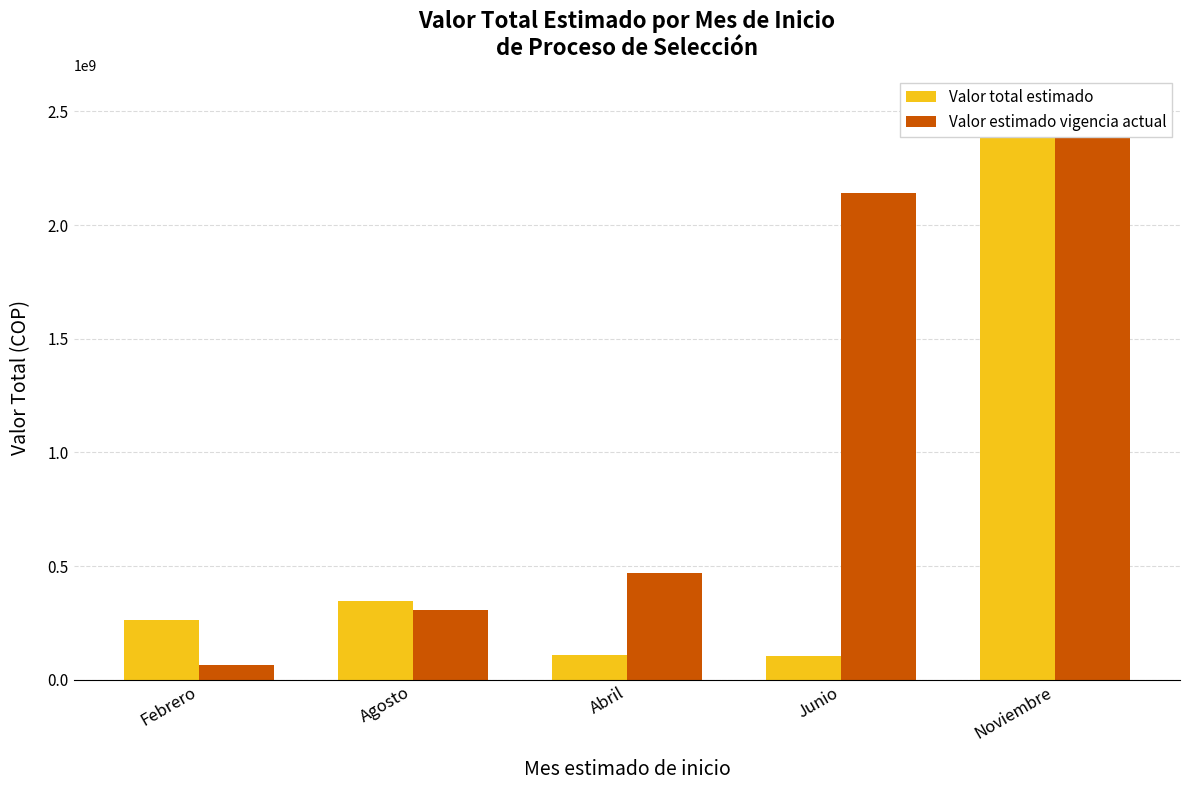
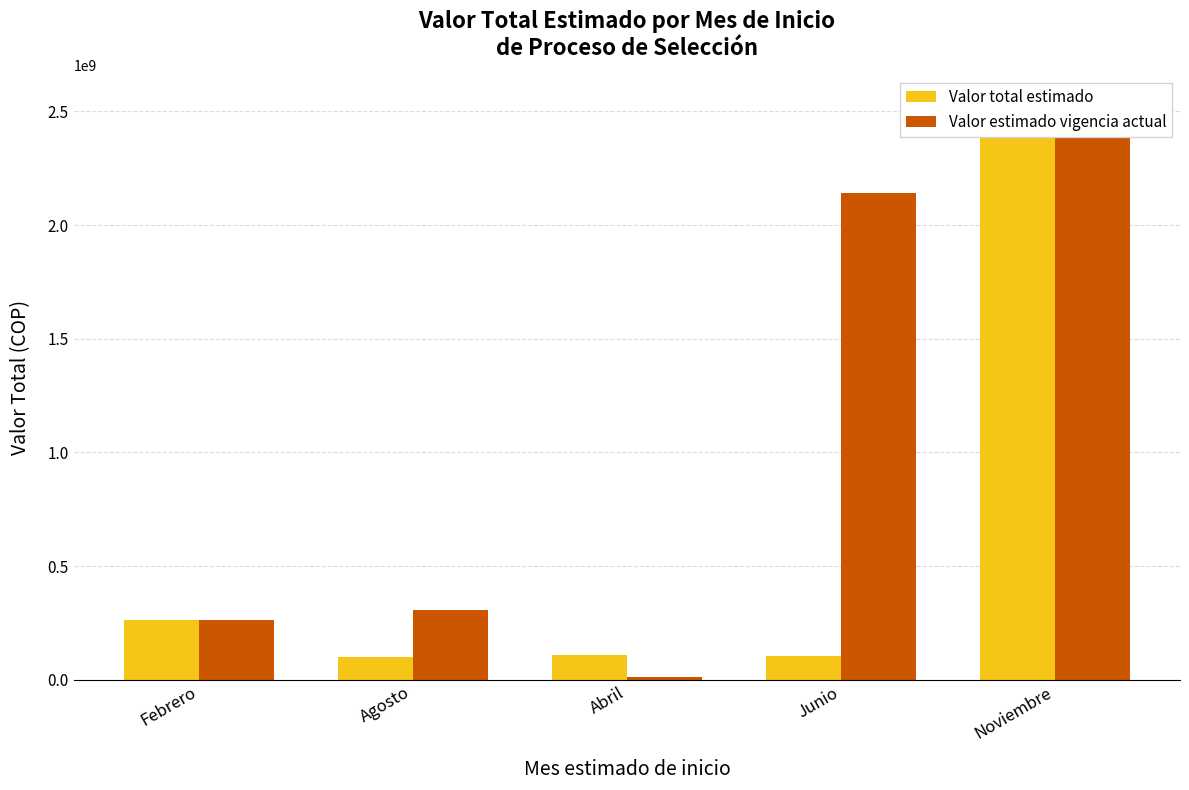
Valor estimado vigencia actual, Febrero: 60000000 -> 260000000
Valor total estimado, Agosto: 350000000 -> 100000000
Valor estimado vigencia actual, Abril: 470000000 -> 10000000
